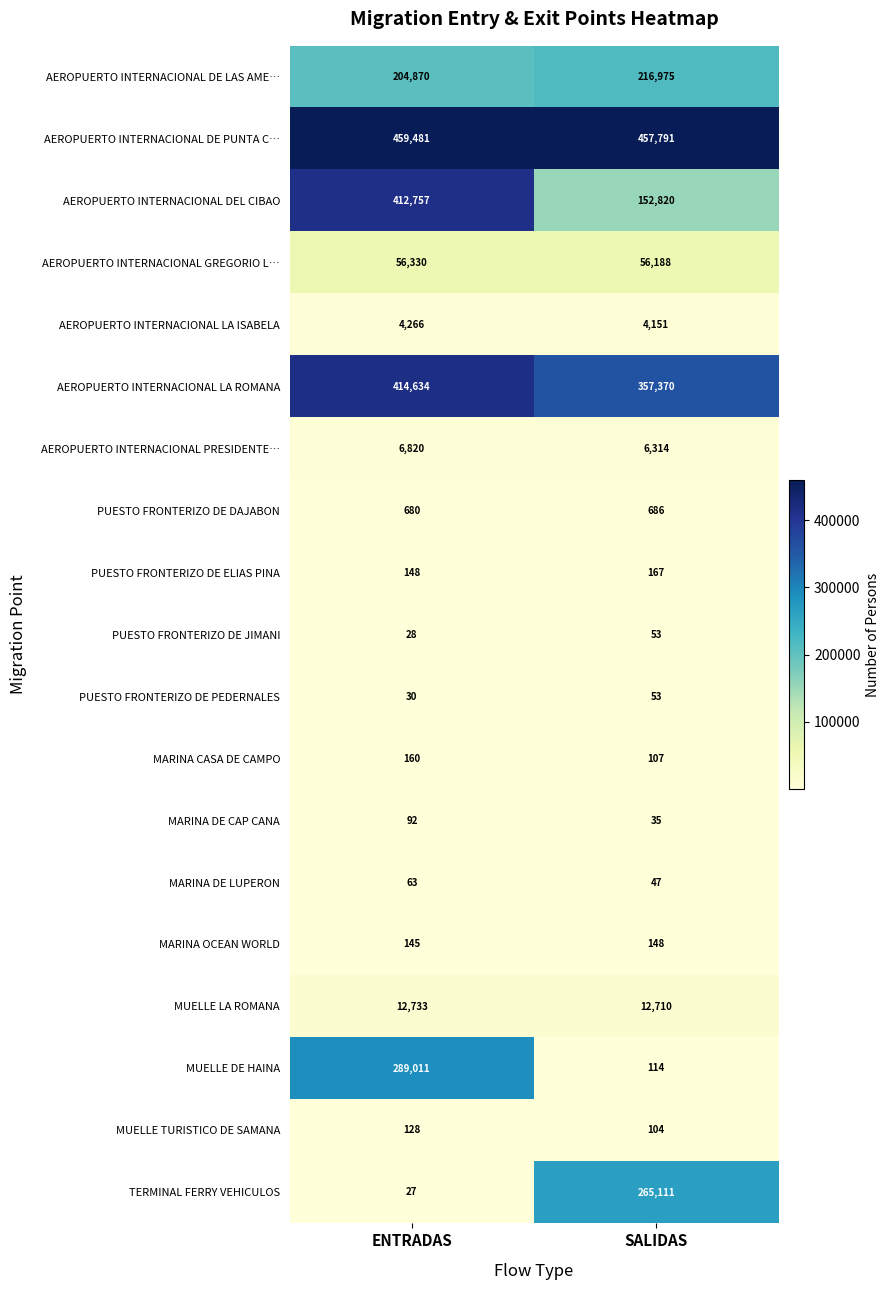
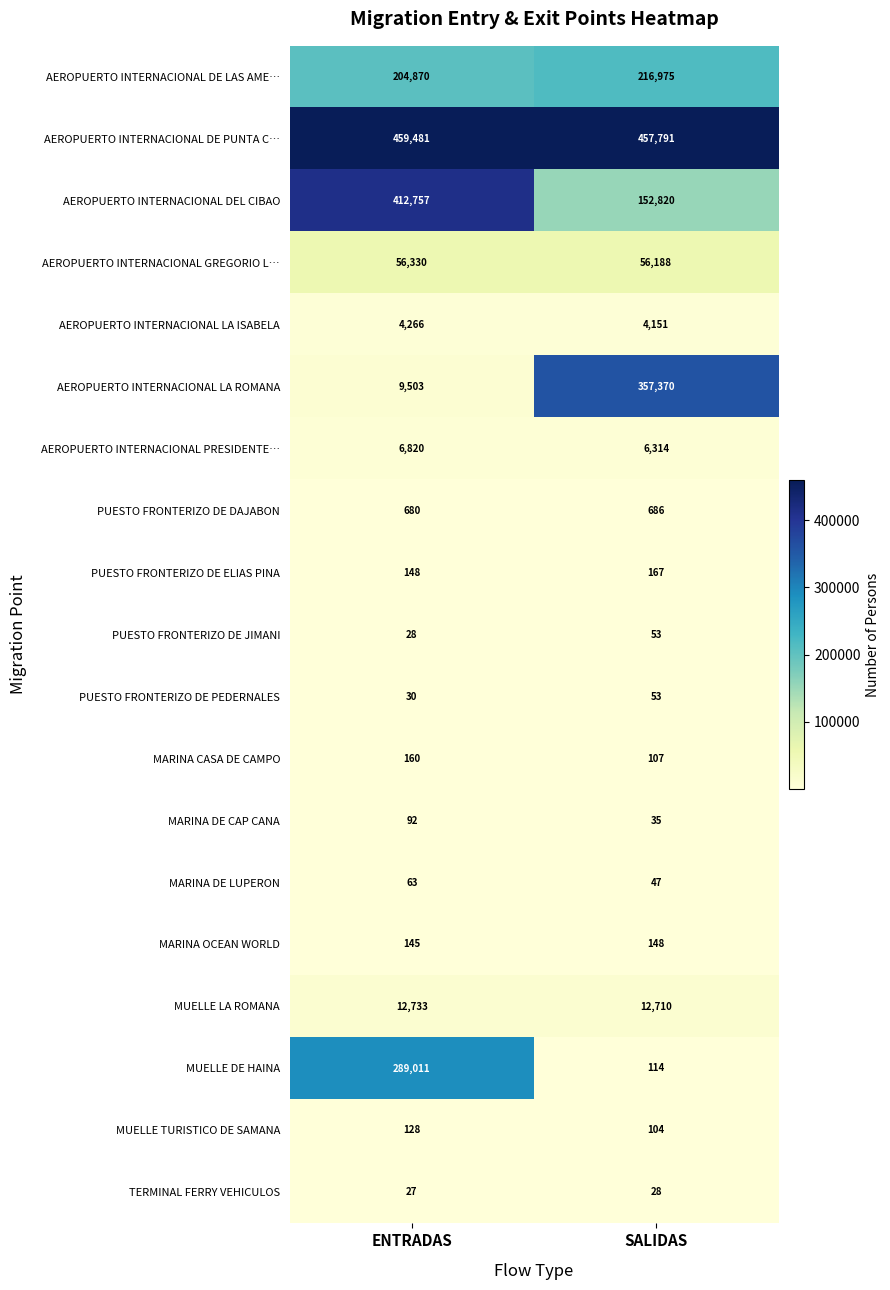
AEROPUERTO INTERNACIONAL LA ROMANA, ENTRADAS: 414,634 -> 9,503
TERMINAL FERRY VEHICULOS, SALIDAS: 265,111 -> 28
